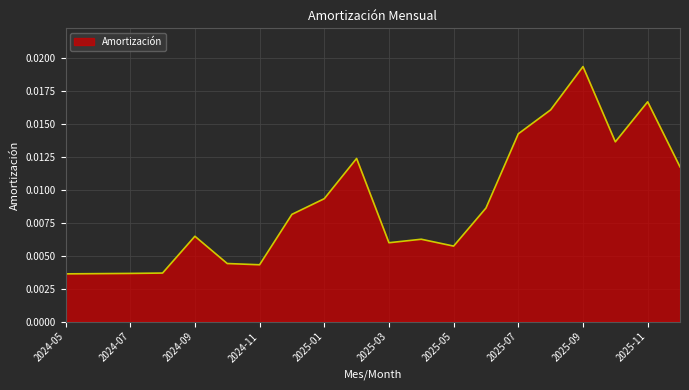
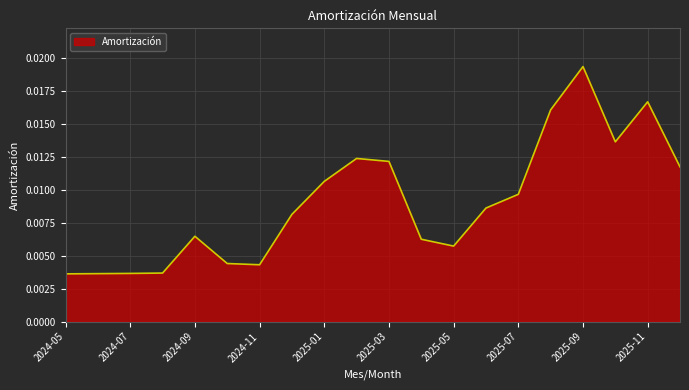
2025-01: 0.0093 -> 0.0107
2025-03: 0.0060 -> 0.0122
2025-07: 0.0143 -> 0.0097
